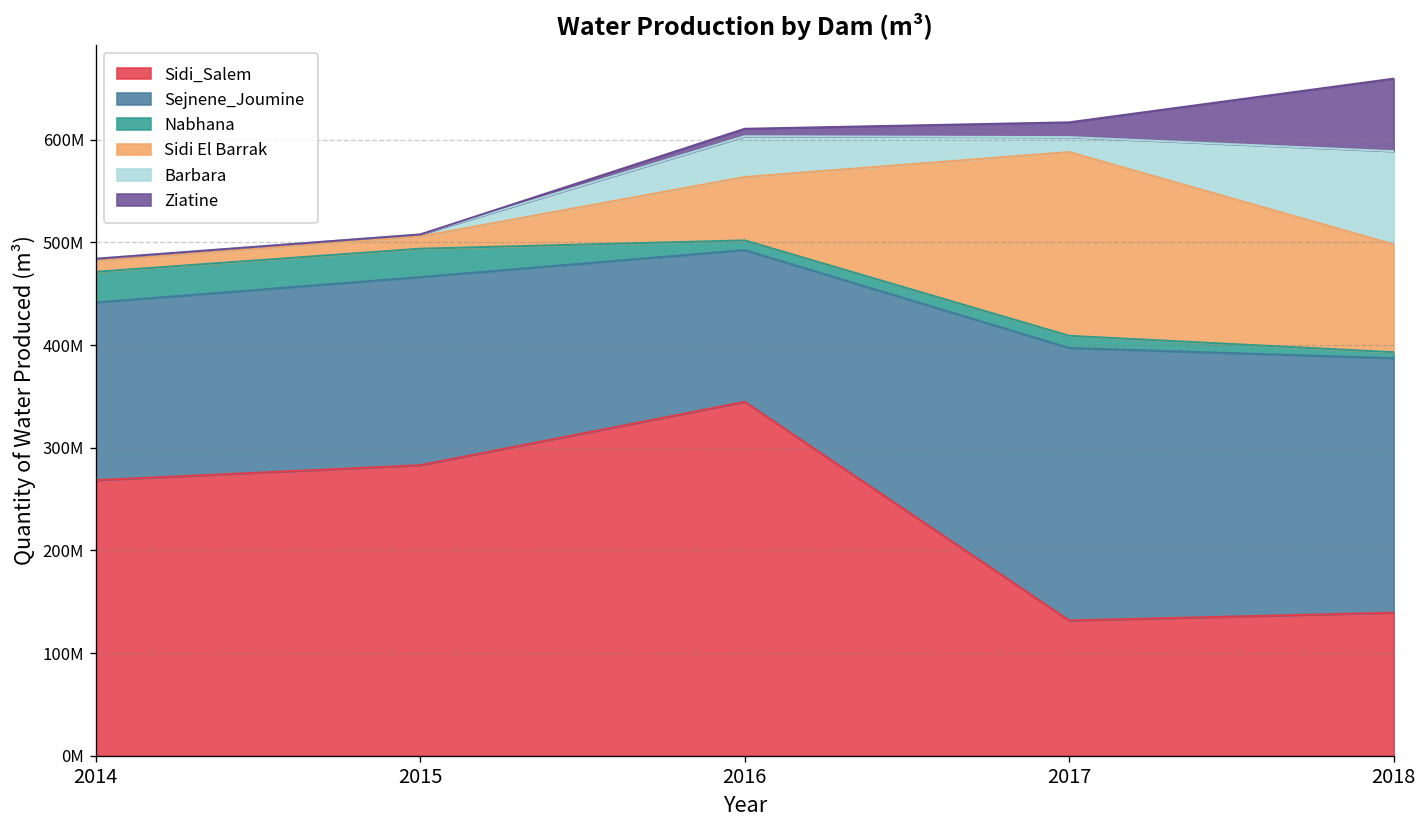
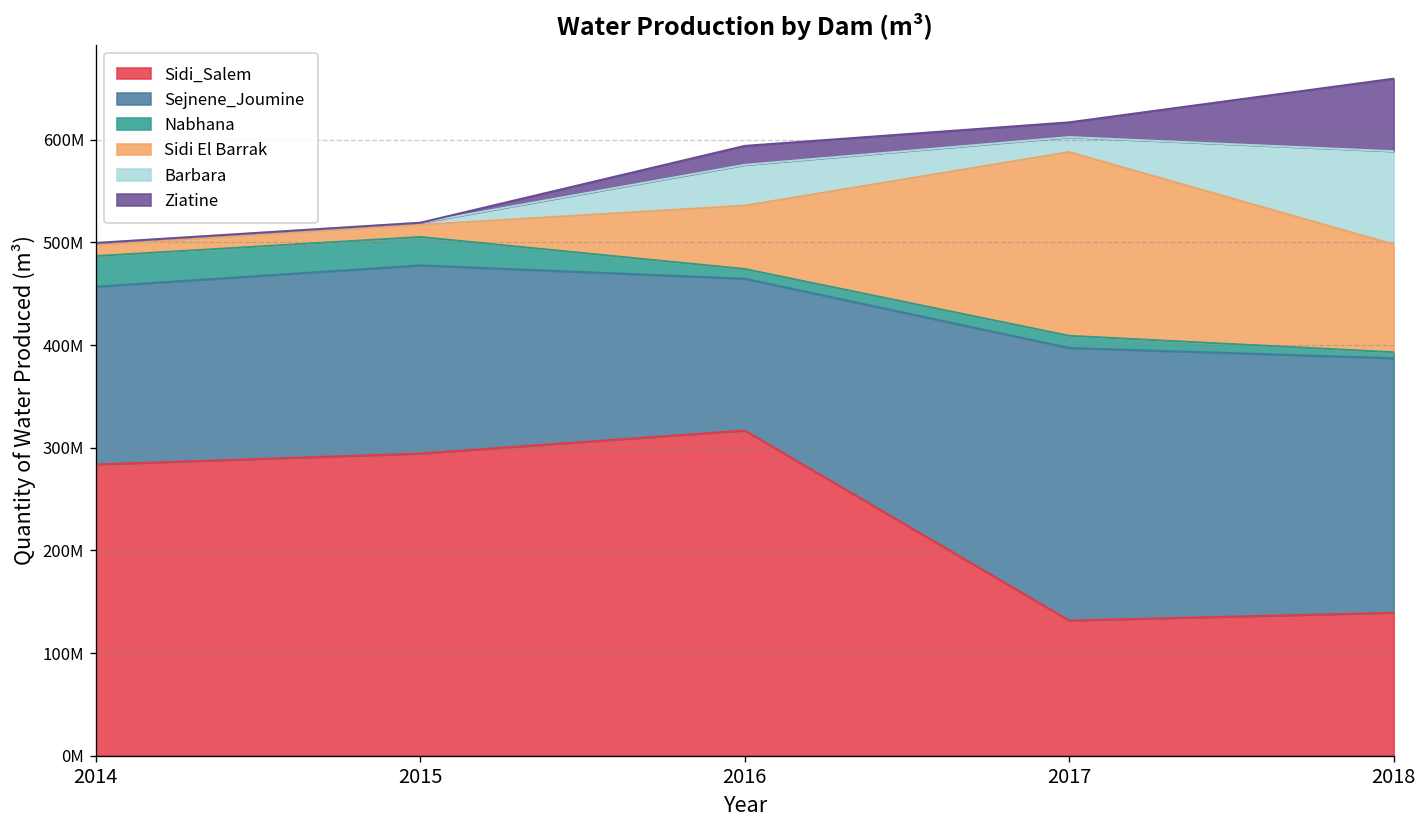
Sidi_Salem, 2014: 270000000 -> 280000000
Sidi_Salem, 2015: 280000000 -> 290000000
Sidi_Salem, 2016: 340000000 -> 320000000
Ziatine, 2016: 10000000 -> 20000000
